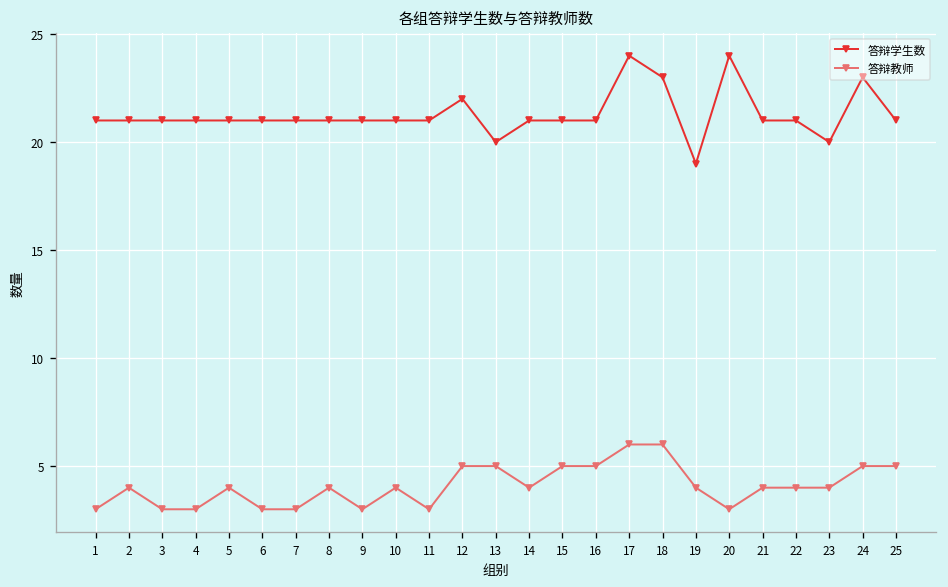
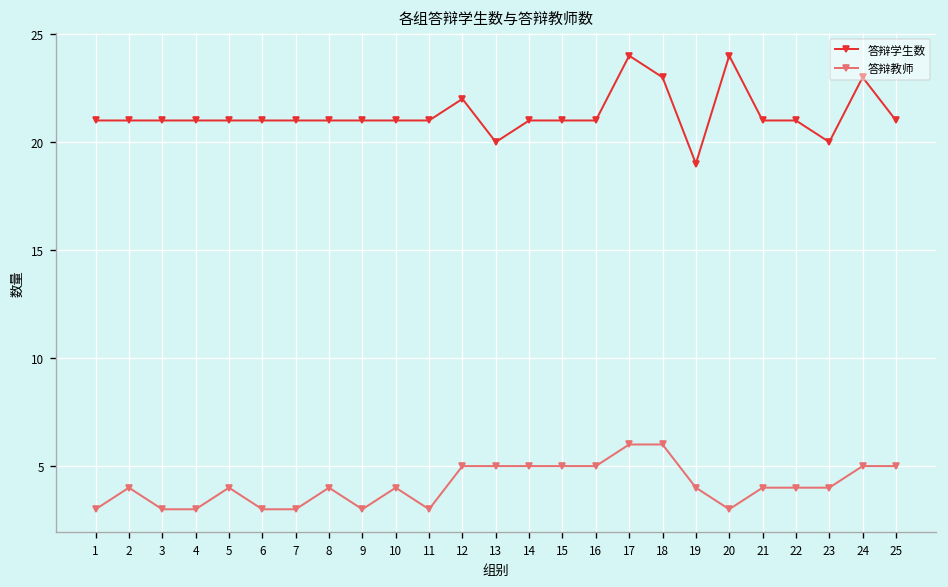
答辩教师, 14: 4 -> 5
